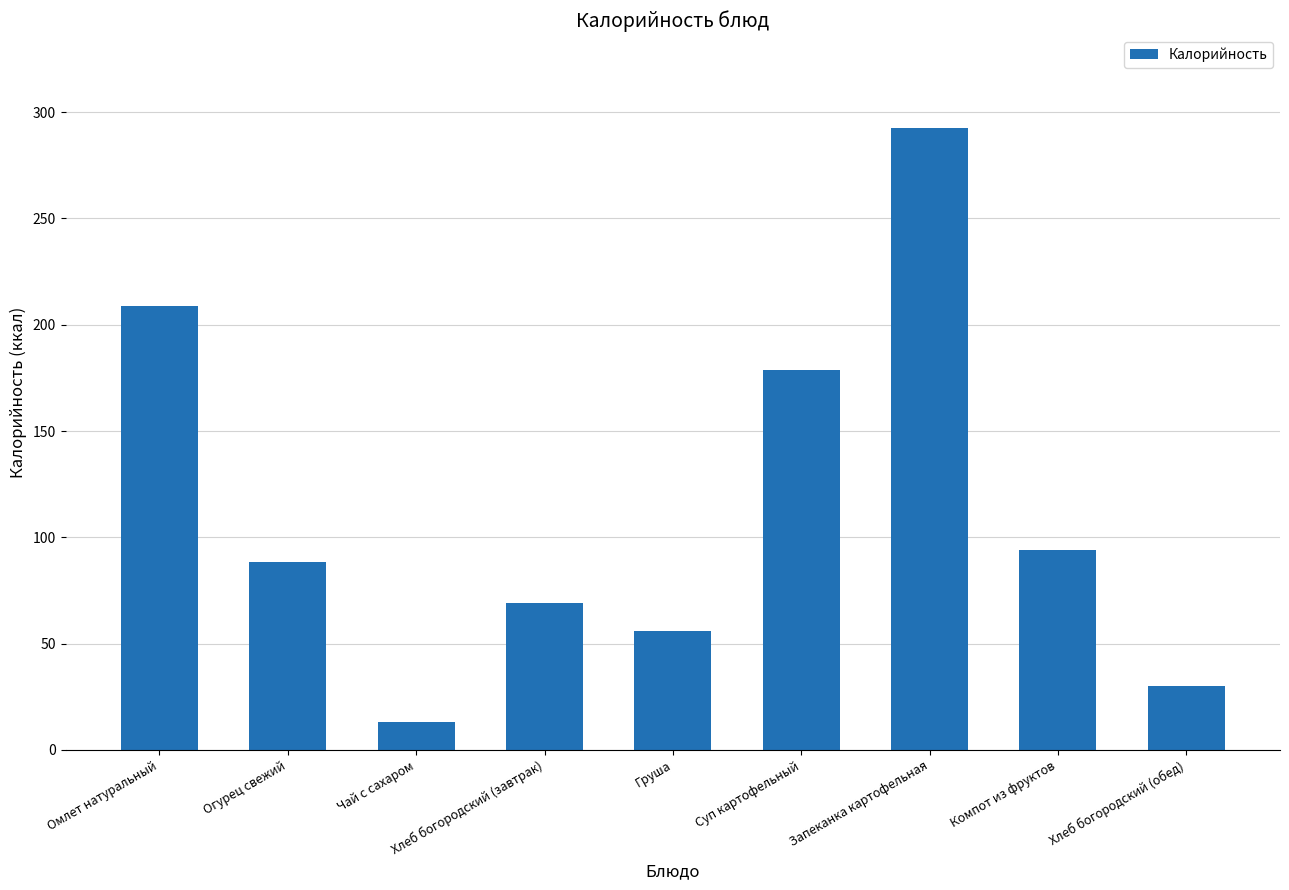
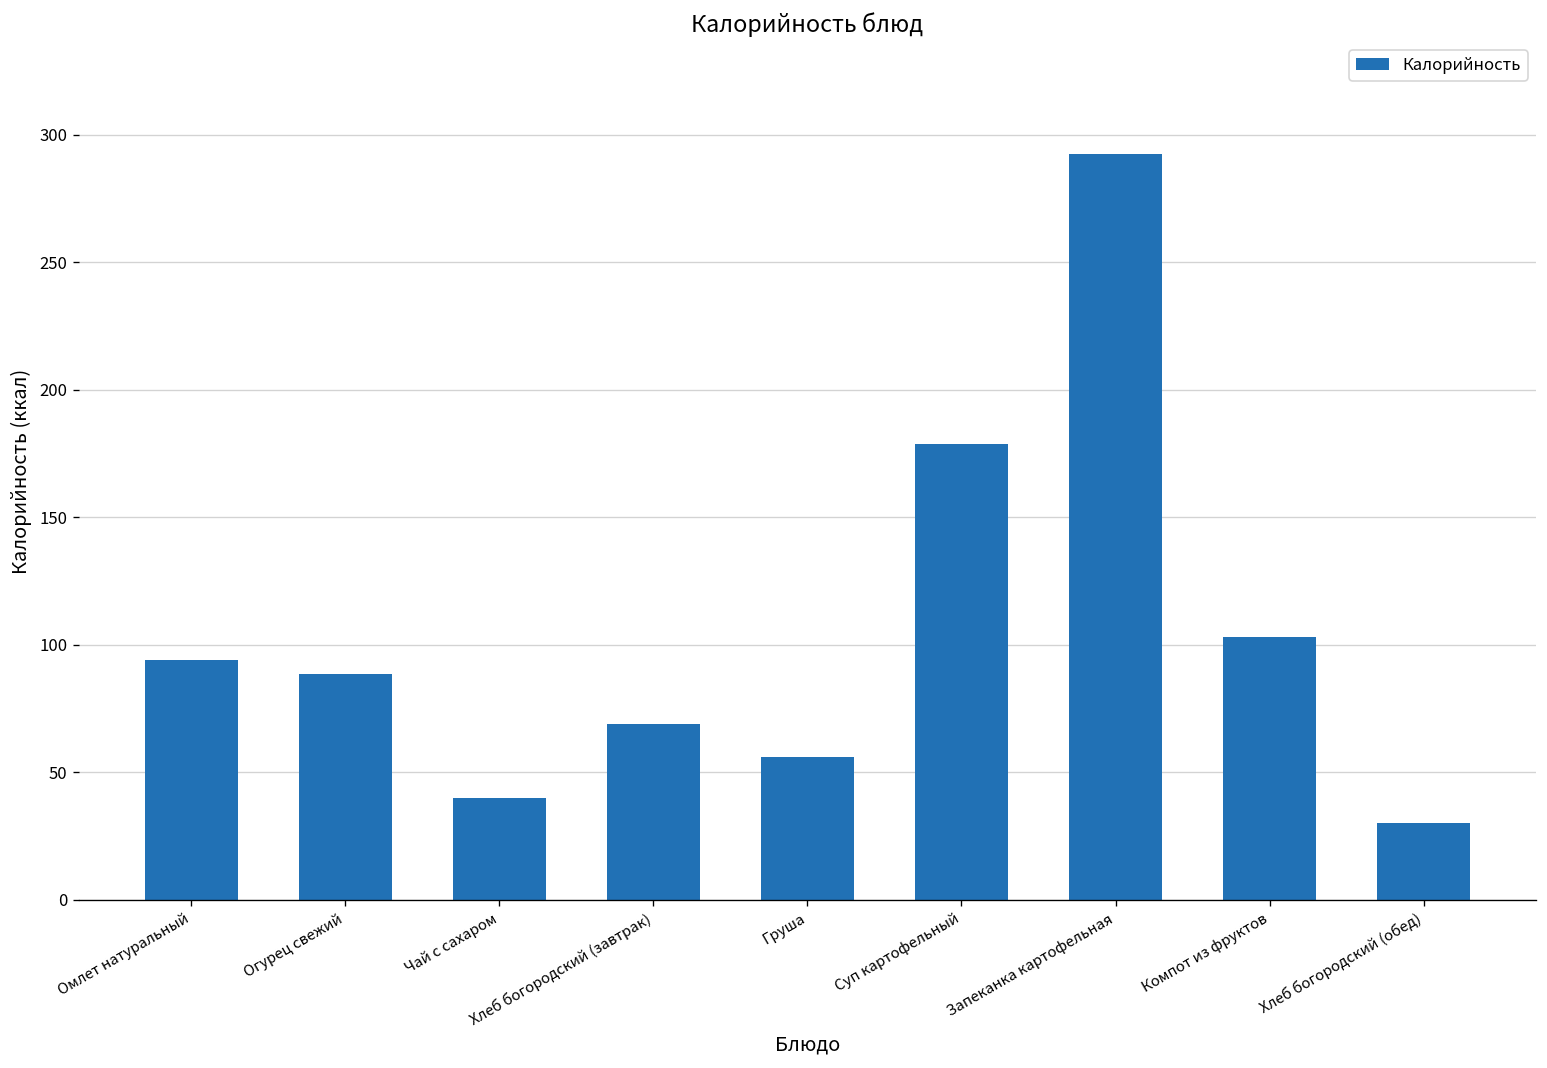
Омлет натуральный: 209 -> 94
Чай с сахаром: 13 -> 40
Компот из фруктов: 94 -> 103
